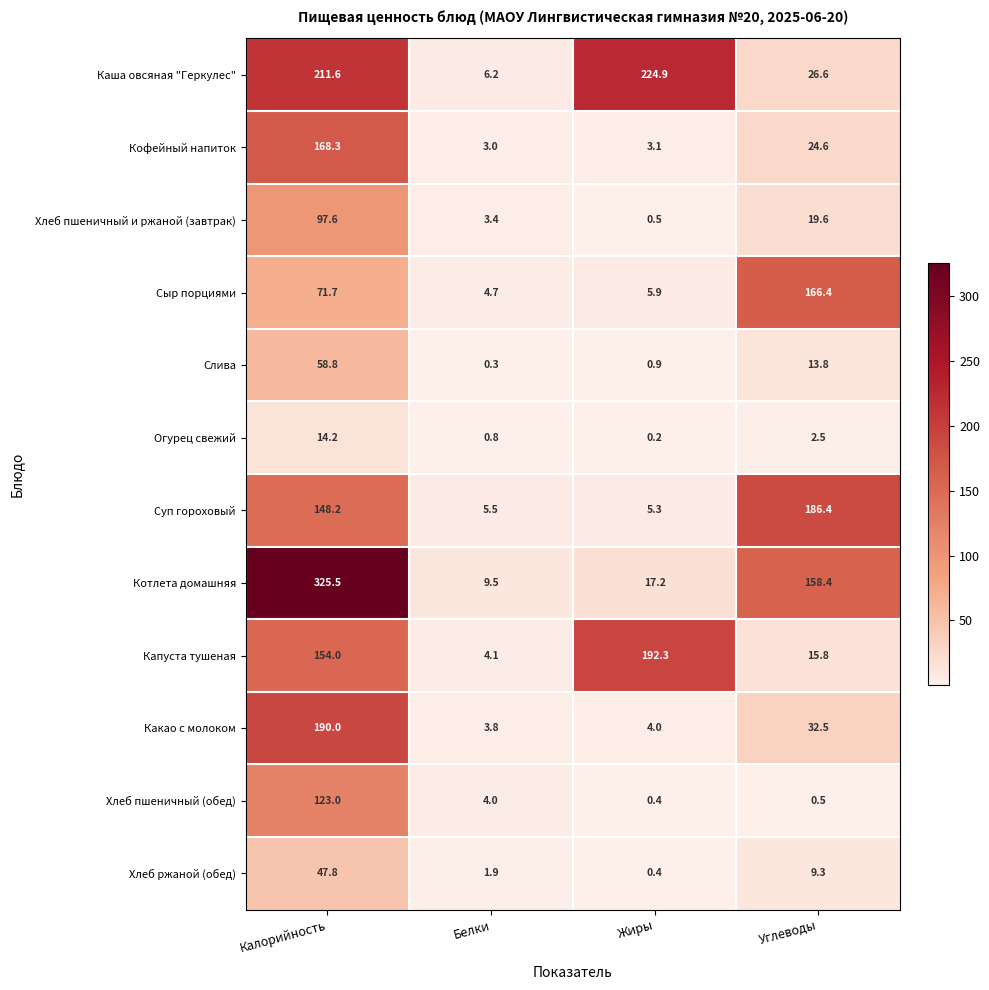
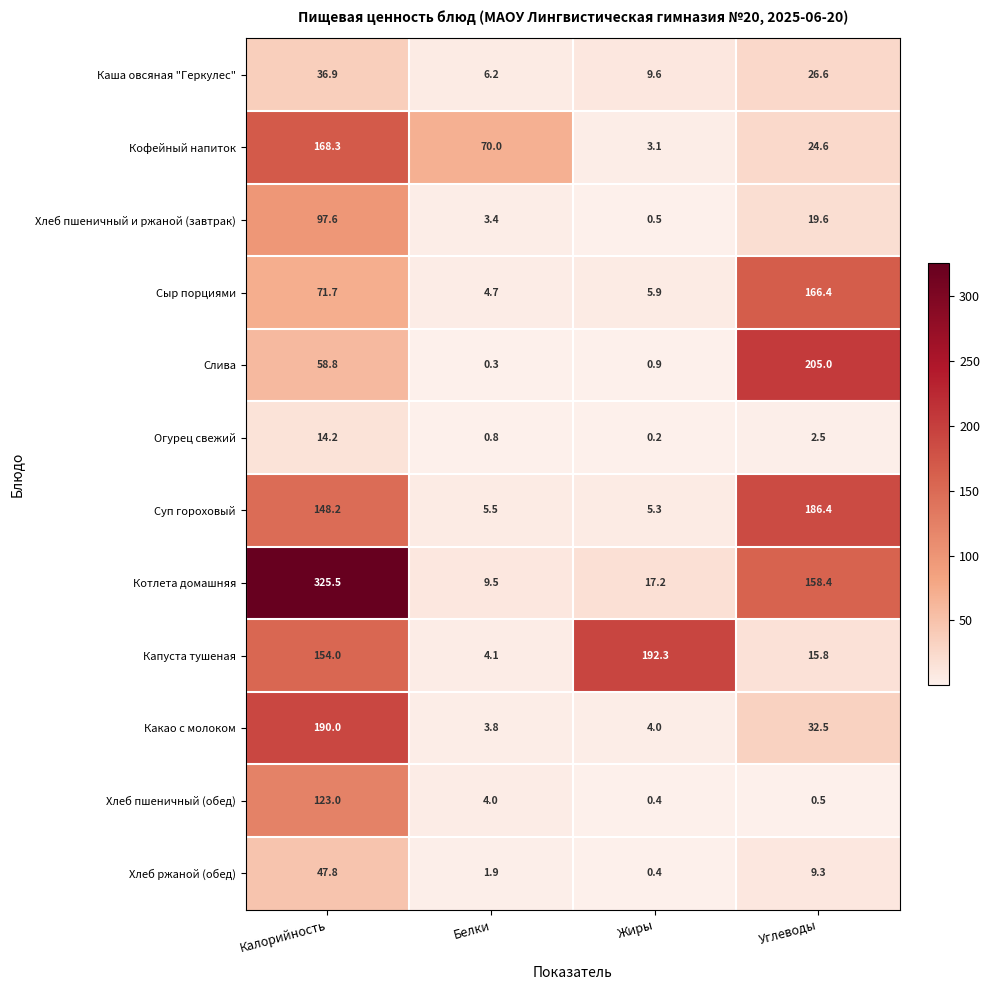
Каша овсяная "Геркулес", Калорийность: 211.6 -> 36.9
Каша овсяная "Геркулес", Жиры: 224.9 -> 9.6
Кофейный напиток, Белки: 3.0 -> 70.0
Слива, Углеводы: 13.8 -> 205.0
